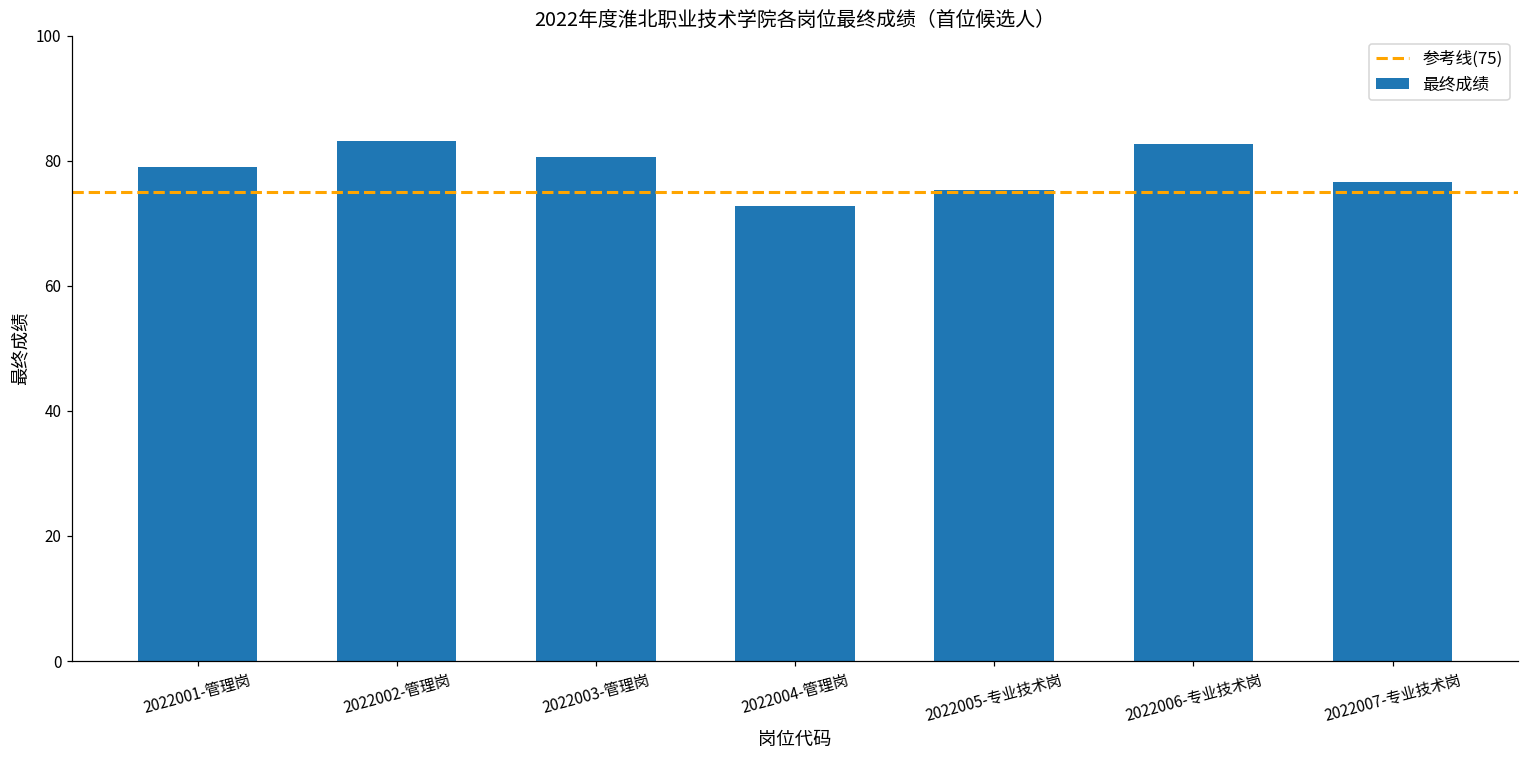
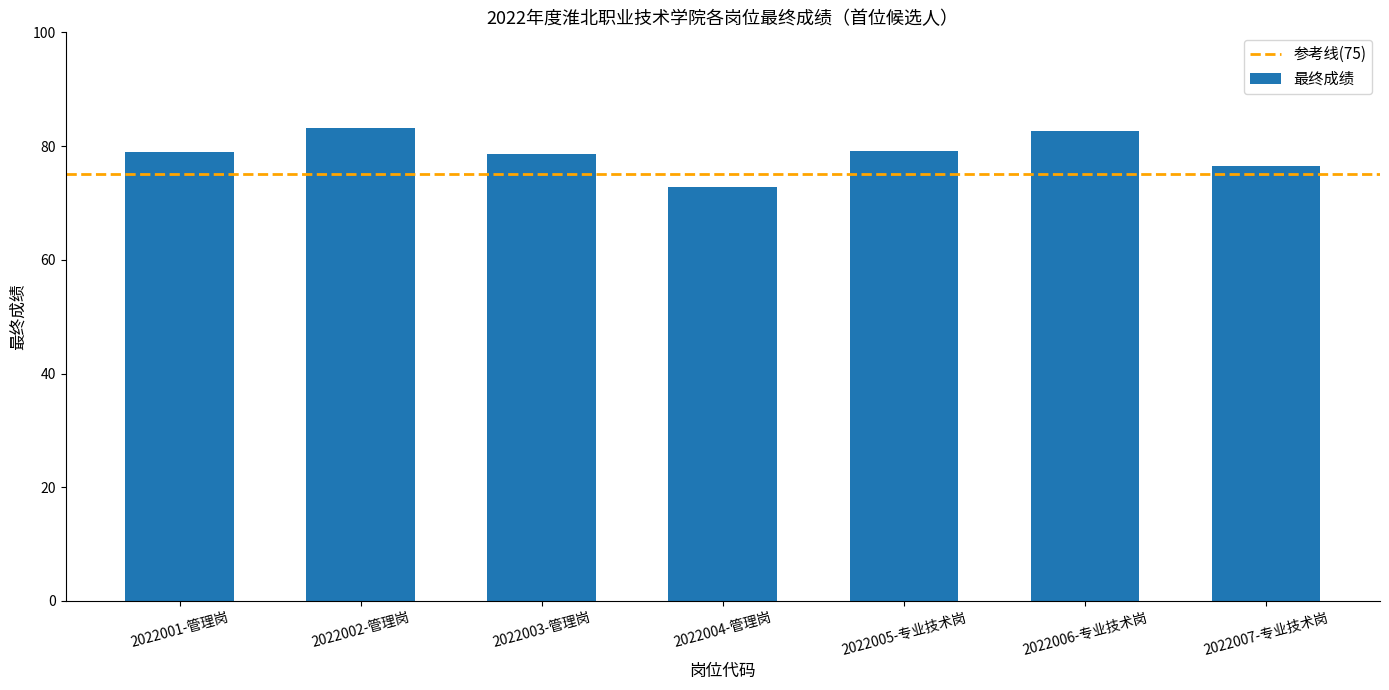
2022003-管理岗: 81 -> 79
2022005-专业技术岗: 75 -> 79
